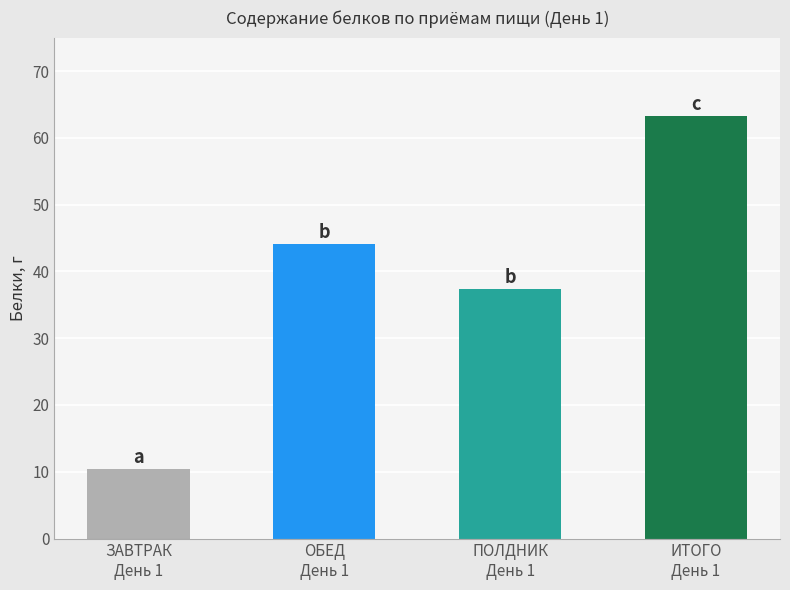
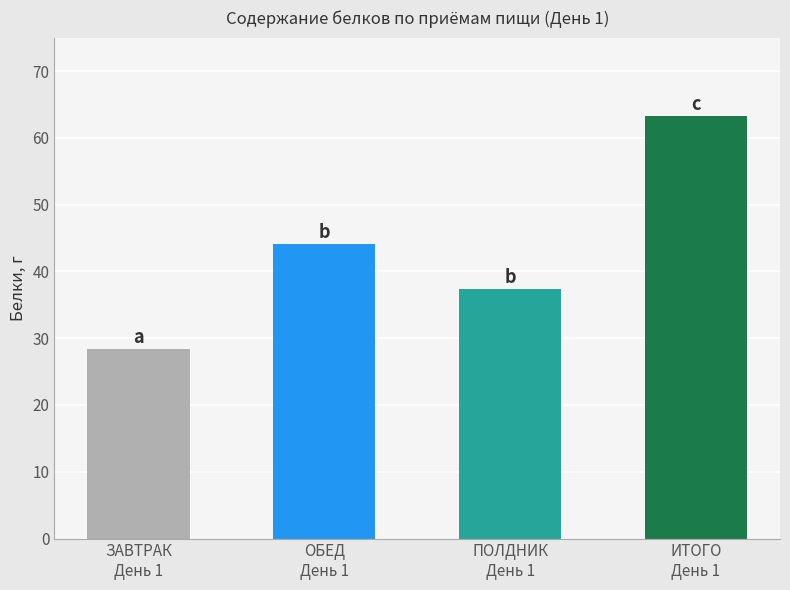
ЗАВТРАК День 1: 10 -> 28
